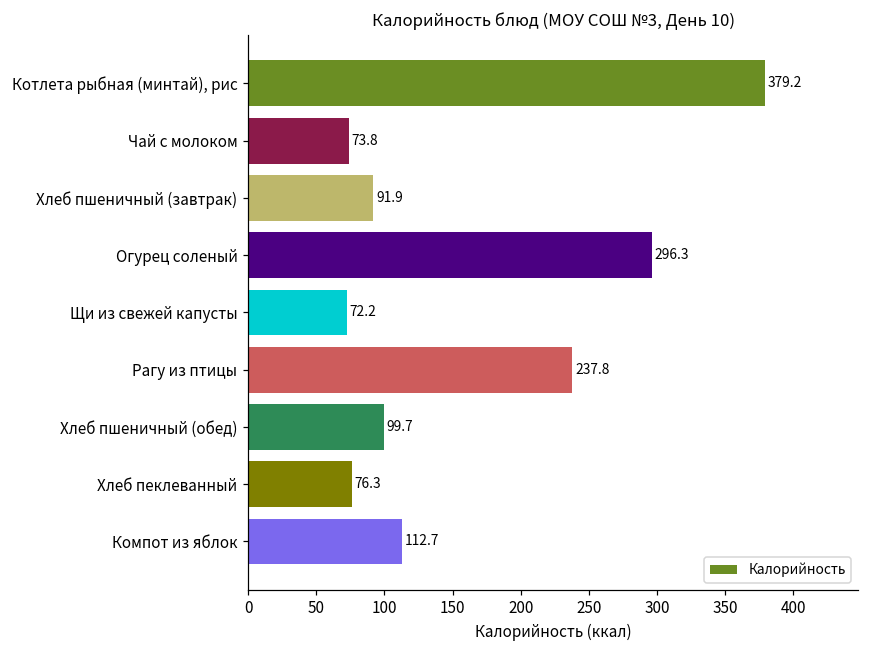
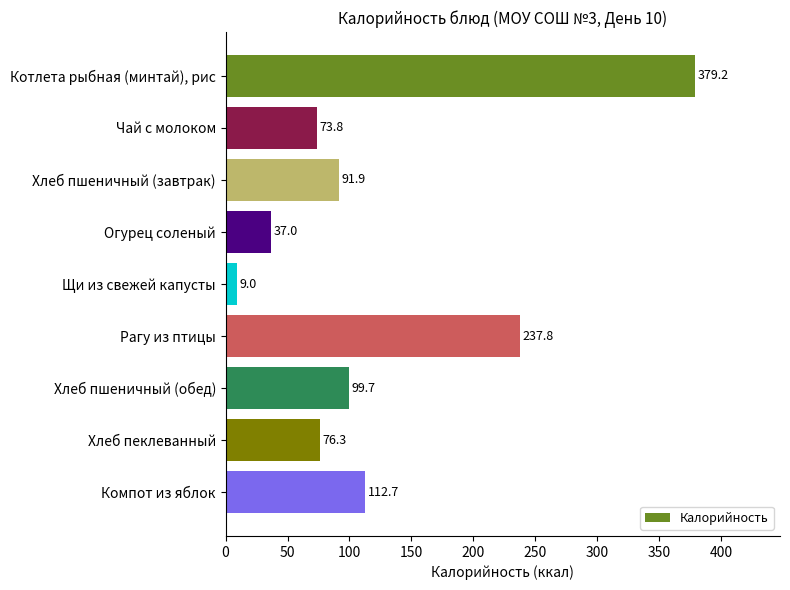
Огурец соленый: 296.3 -> 37.0
Щи из свежей капусты: 72.2 -> 9.0
